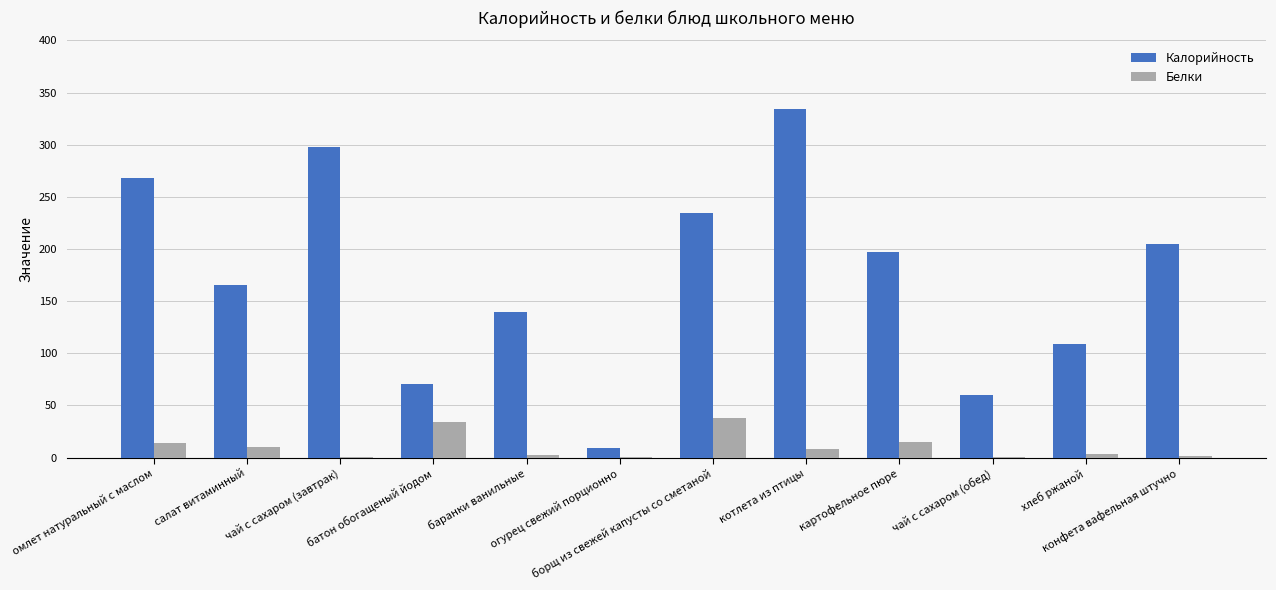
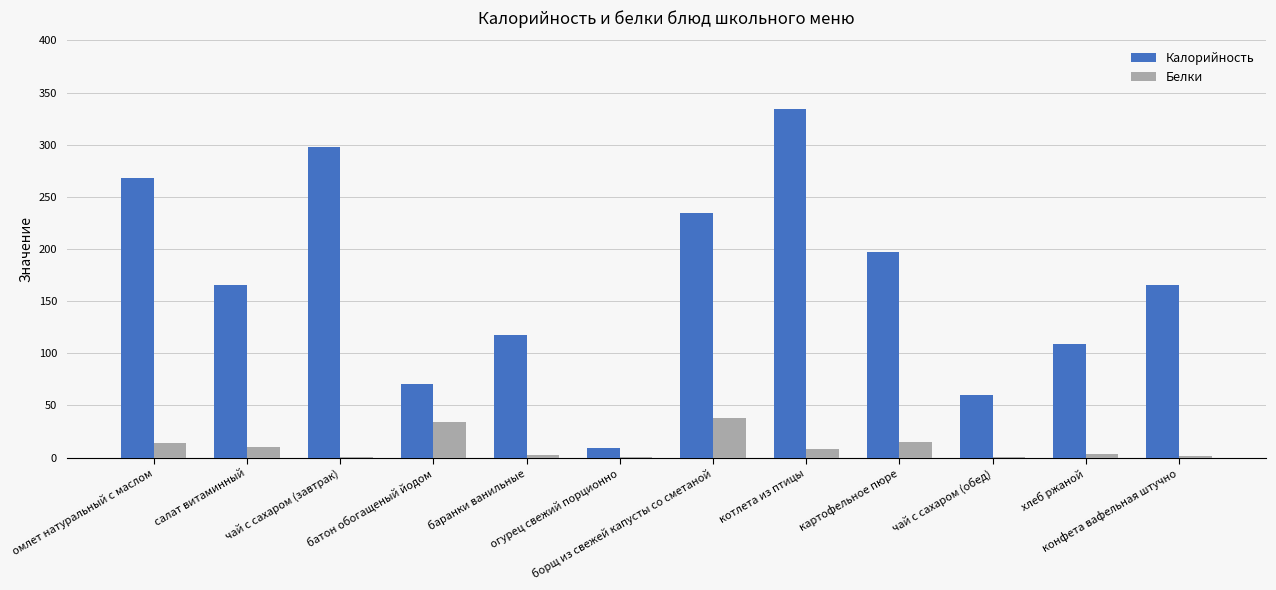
Калорийность, баранки ванильные: 139 -> 117
Калорийность, конфета вафельная штучно: 205 -> 166
